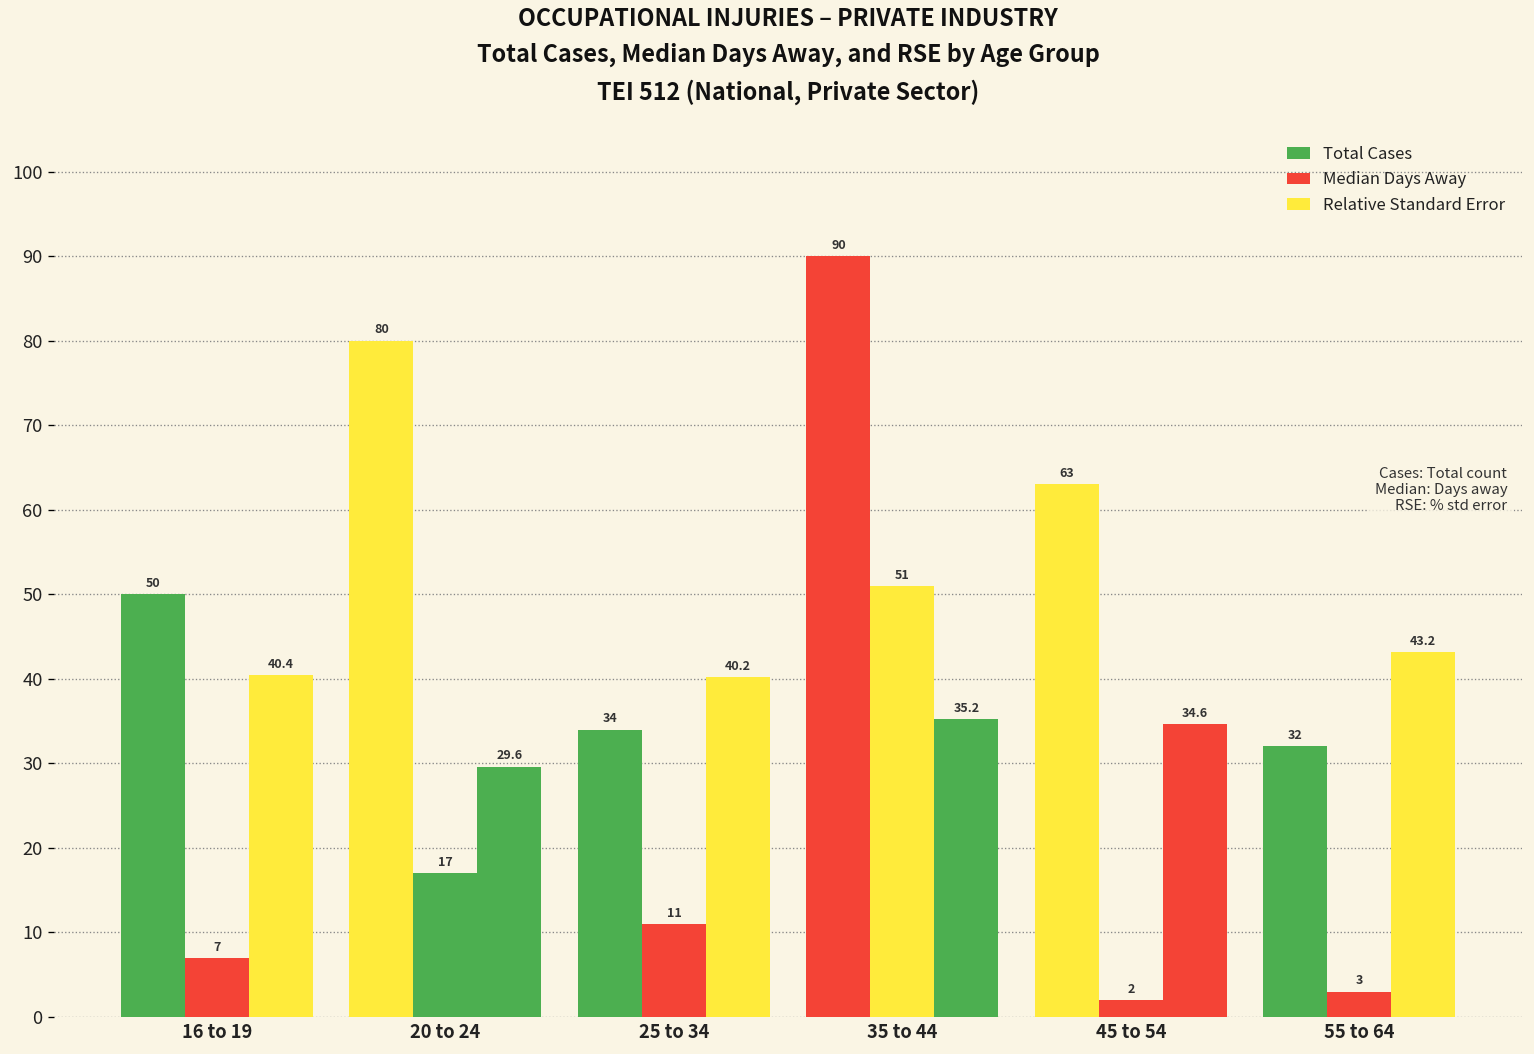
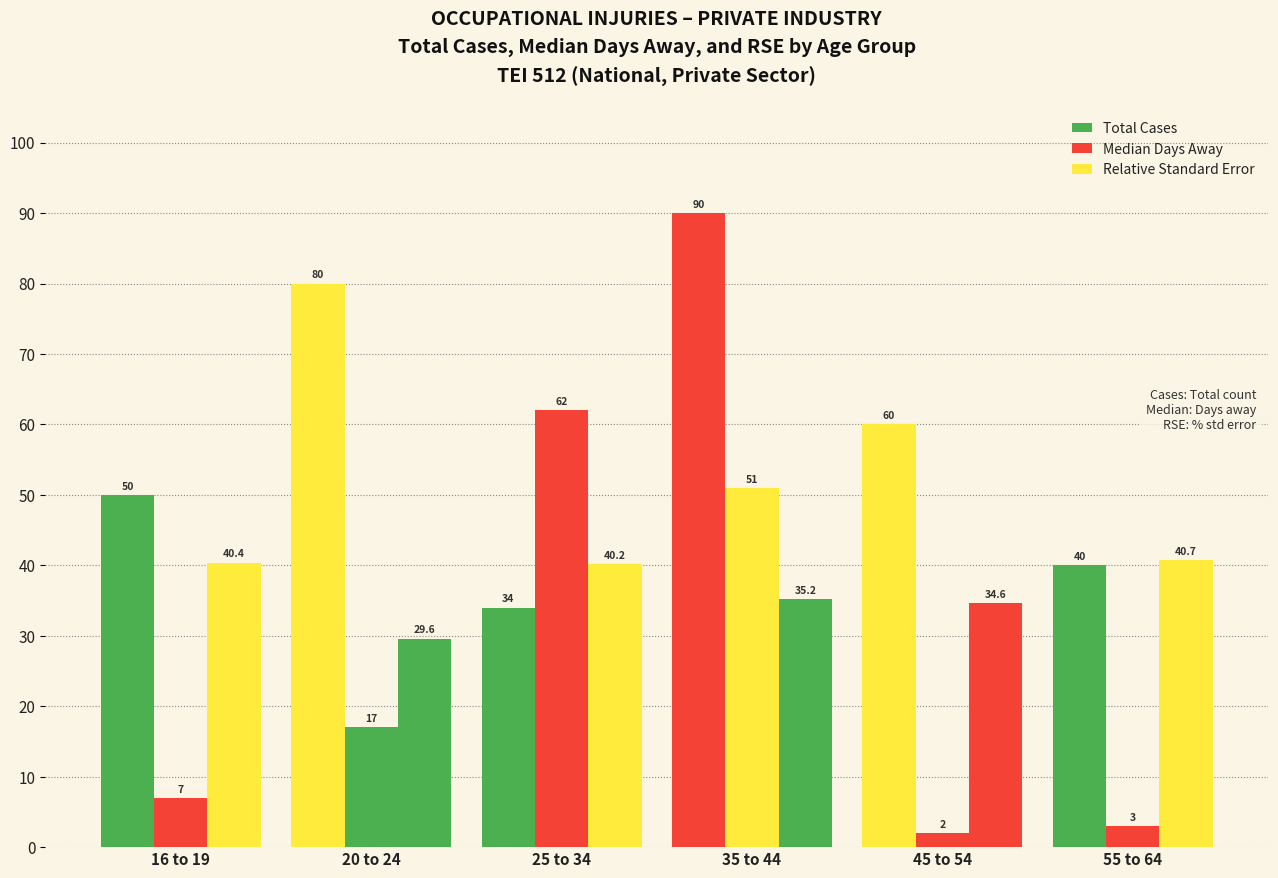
Median Days Away, 25 to 34: 11 -> 62
Total Cases, 45 to 54: 63 -> 60
Total Cases, 55 to 64: 32 -> 40
Relative Standard Error, 55 to 64: 43.2 -> 40.7
